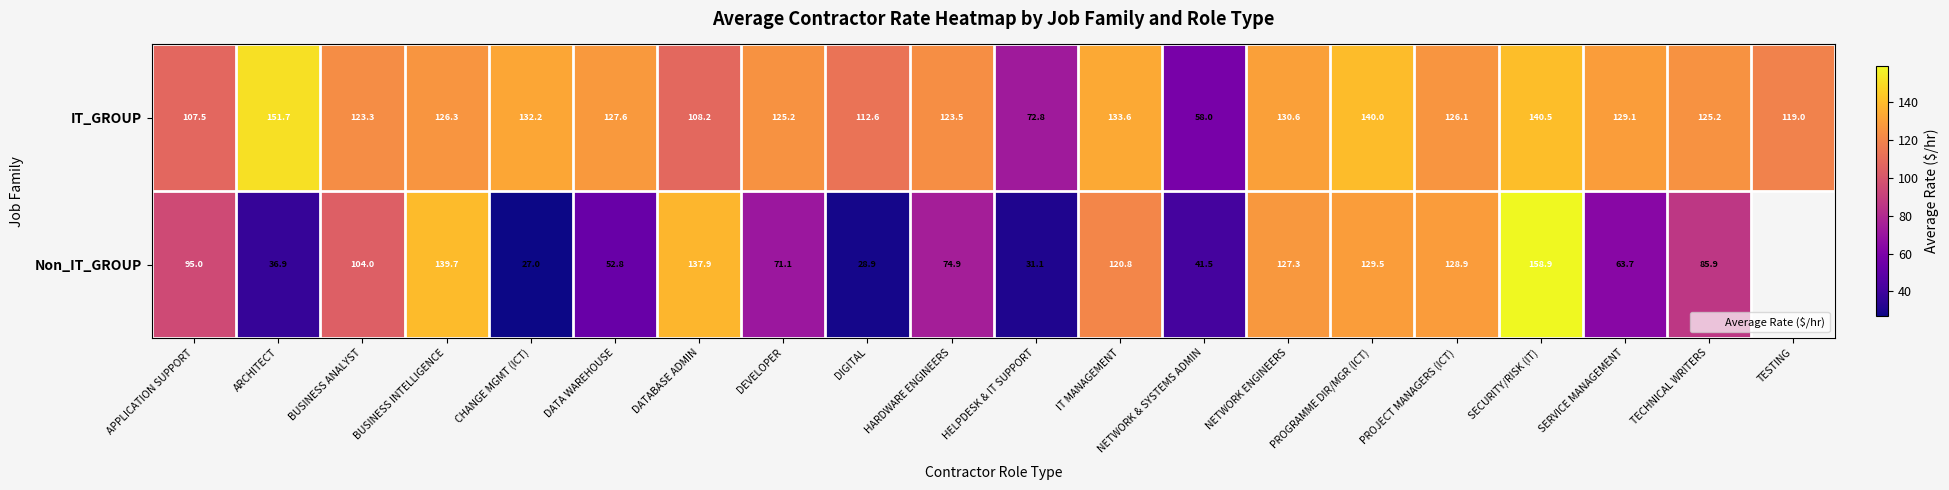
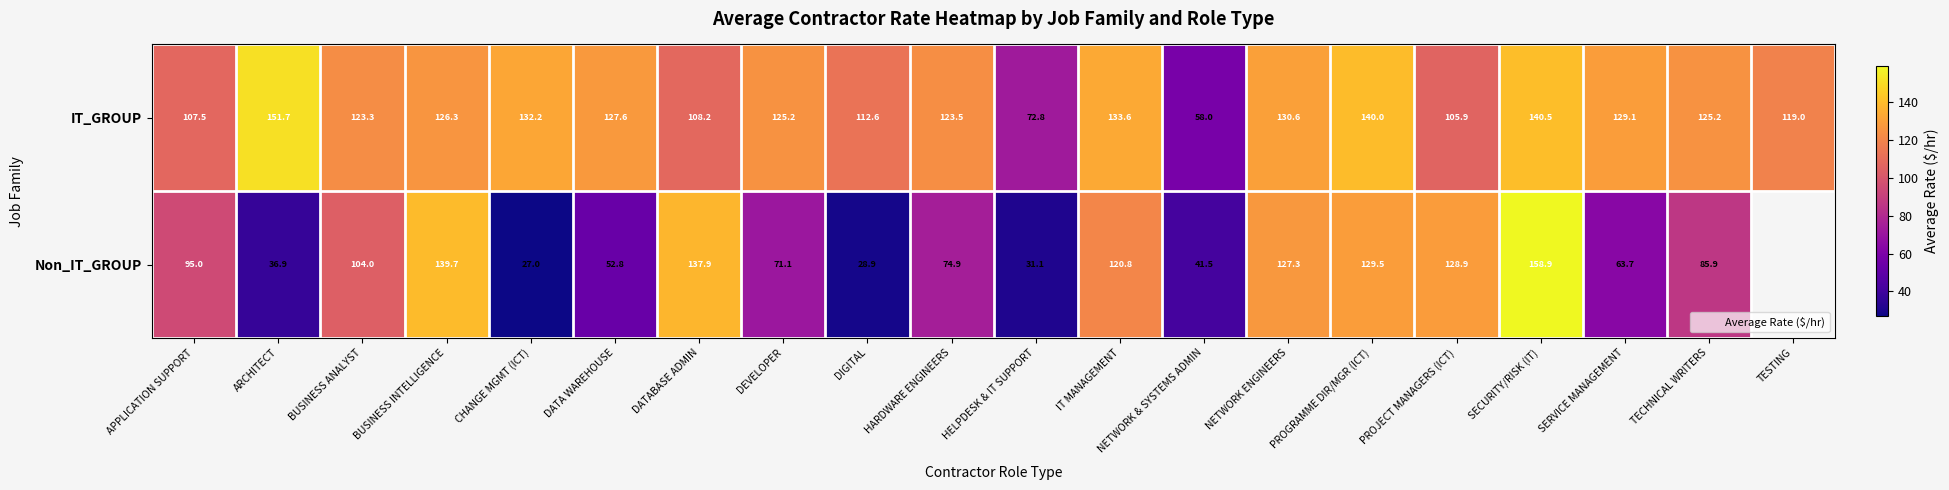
IT_GROUP, PROJECT MANAGERS (ICT): 126.1 -> 105.9
